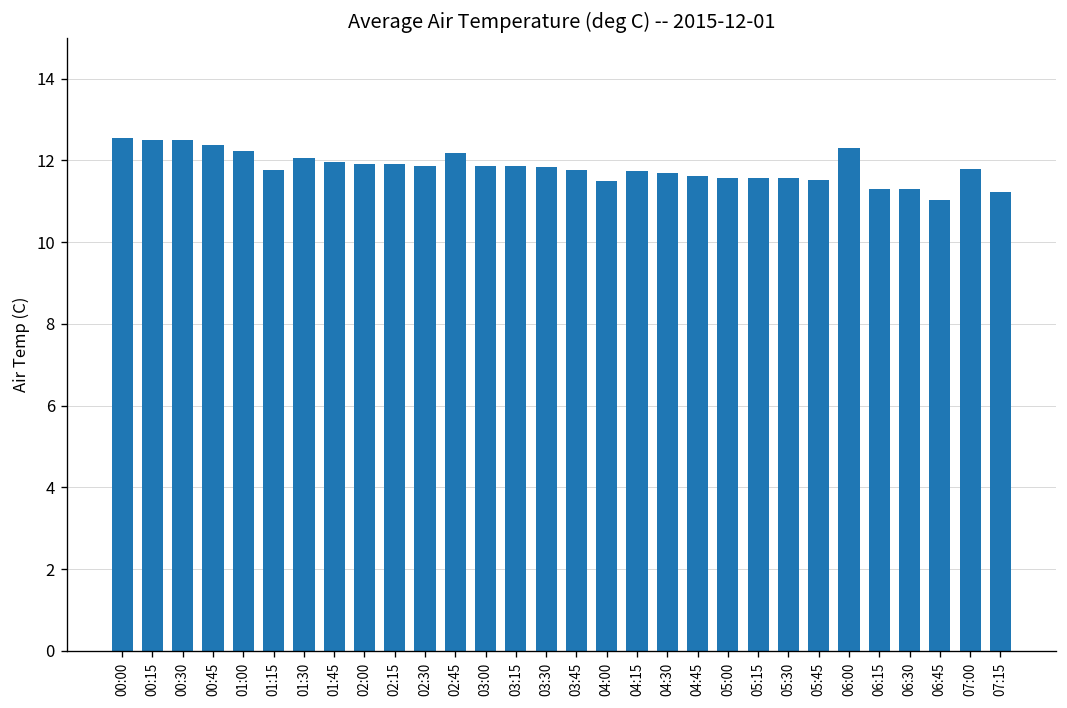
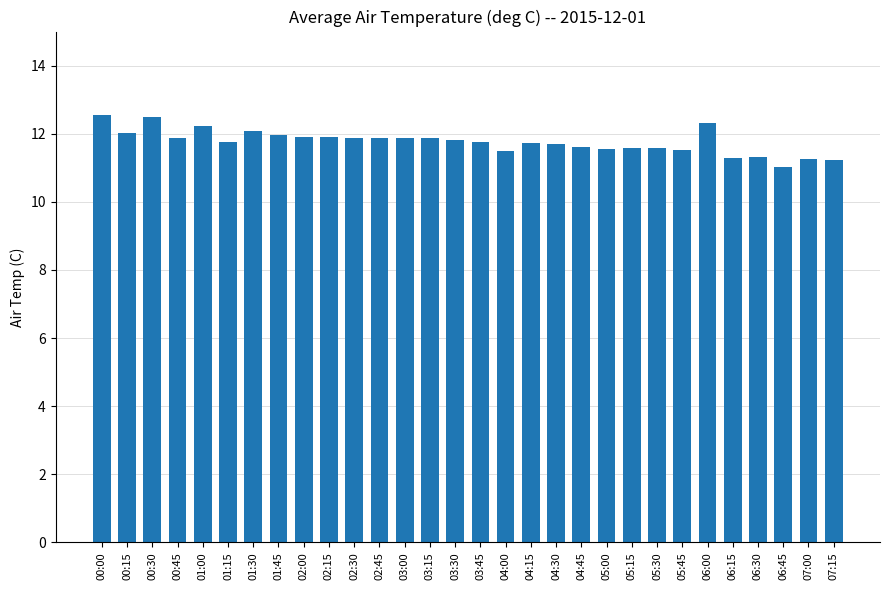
00:15: 12.5 -> 12.0
00:45: 12.4 -> 11.9
02:45: 12.2 -> 11.9
07:00: 11.8 -> 11.3
